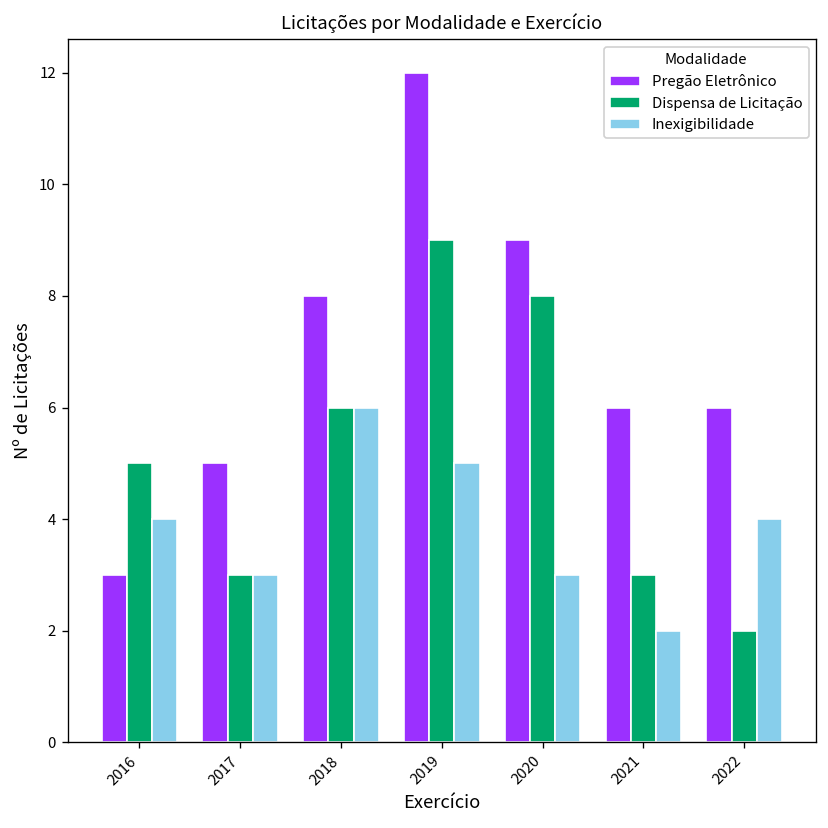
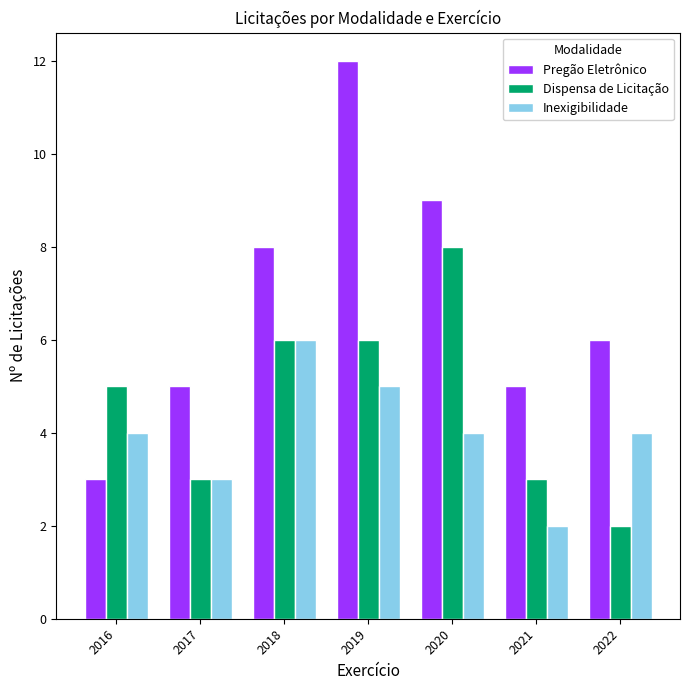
Dispensa de Licitação, 2019: 9 -> 6
Inexigibilidade, 2020: 3 -> 4
Pregão Eletrônico, 2021: 6 -> 5
